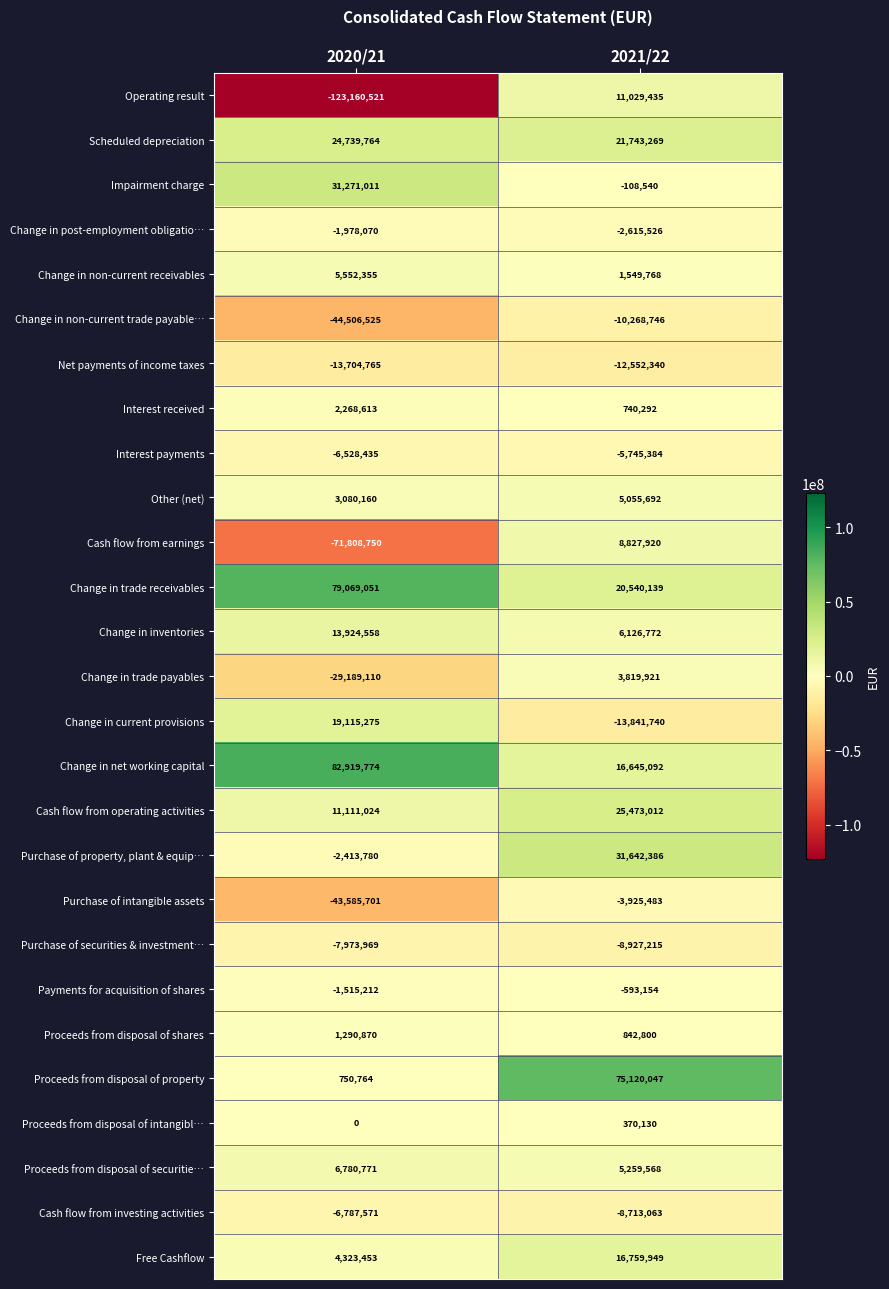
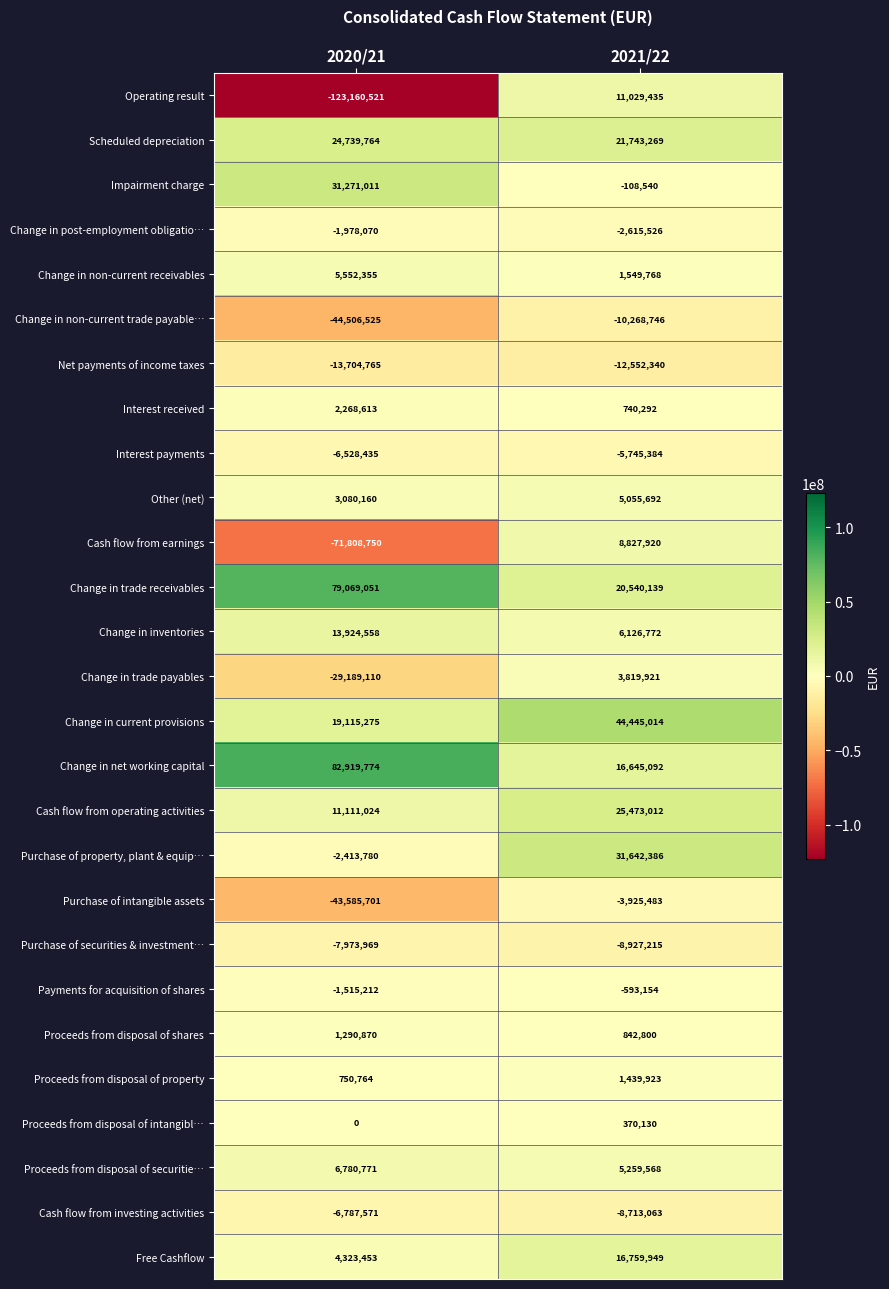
Change in current provisions, 2021/22: -13,841,740 -> 44,445,014
Proceeds from disposal of property, 2021/22: 75,120,047 -> 1,439,923
